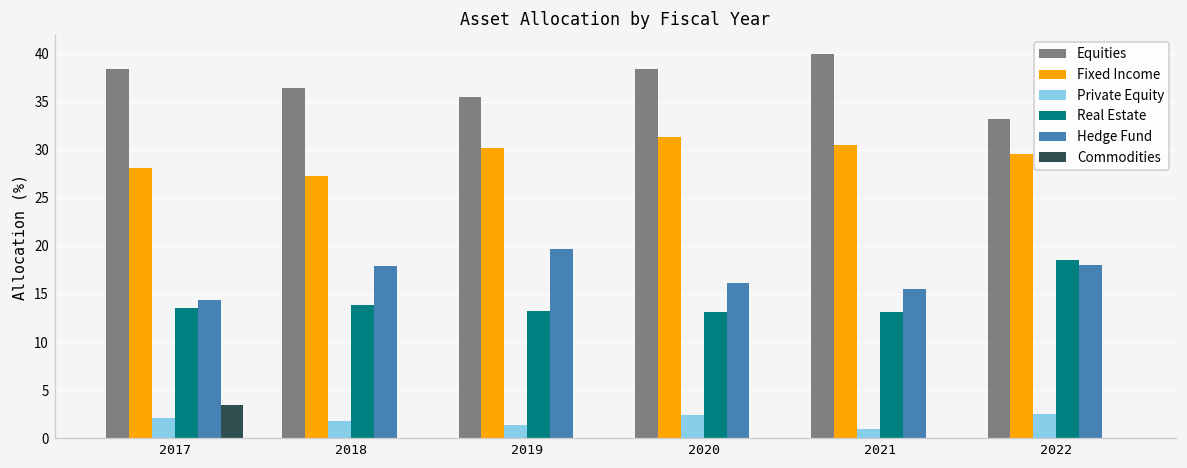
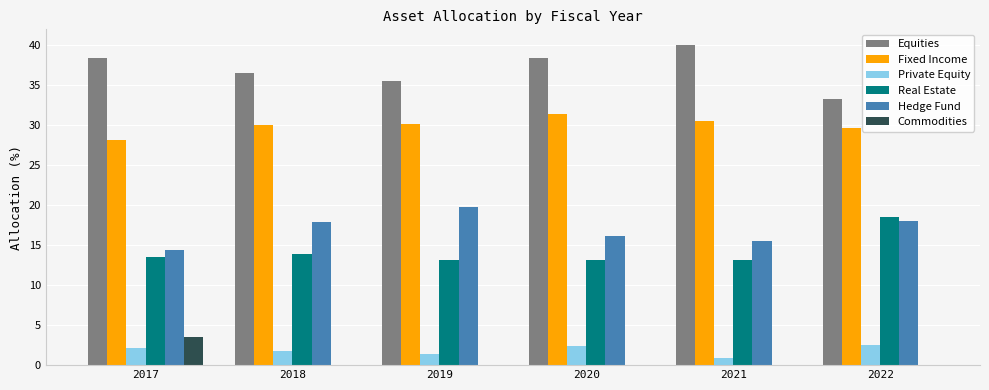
Fixed Income, 2018: 27 -> 30
